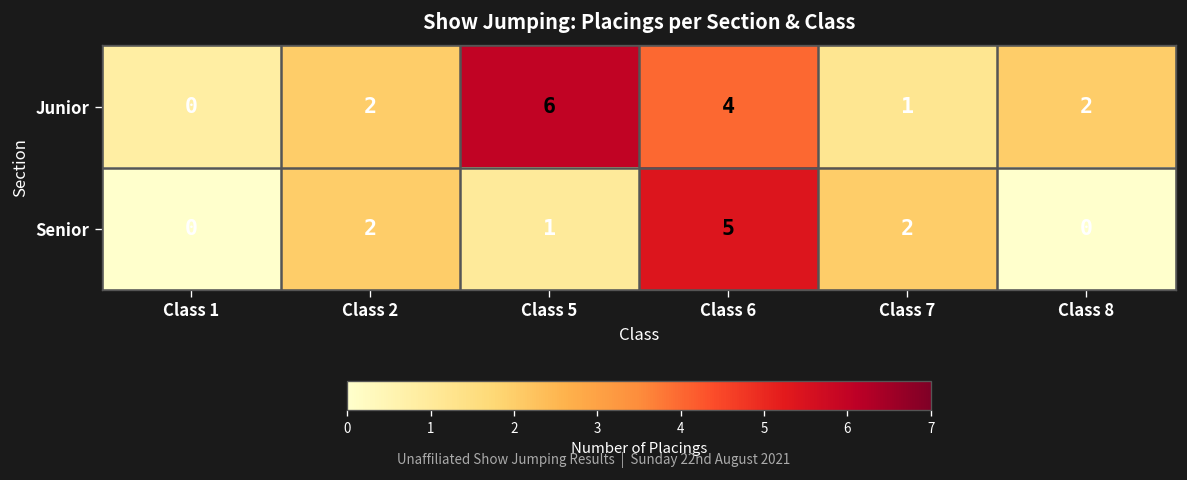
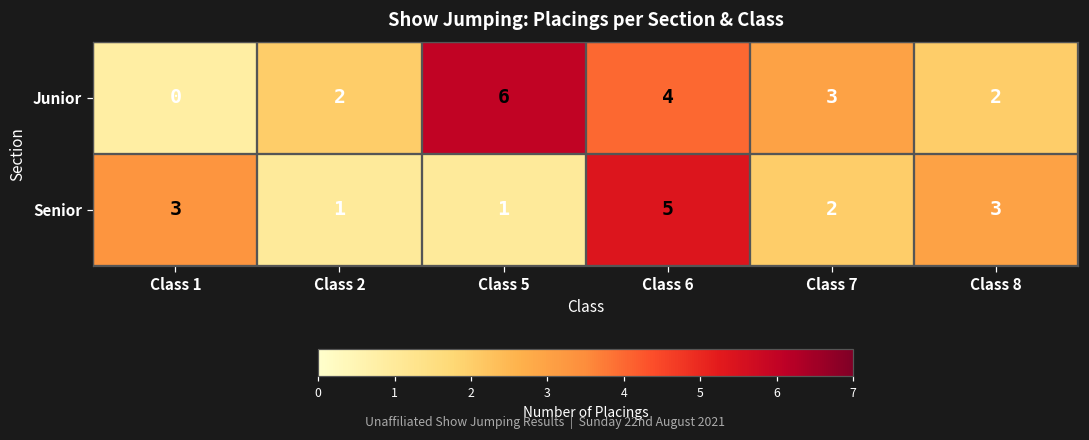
Junior, Class 7: 1 -> 3
Senior, Class 1: 0 -> 3
Senior, Class 2: 2 -> 1
Senior, Class 8: 0 -> 3
